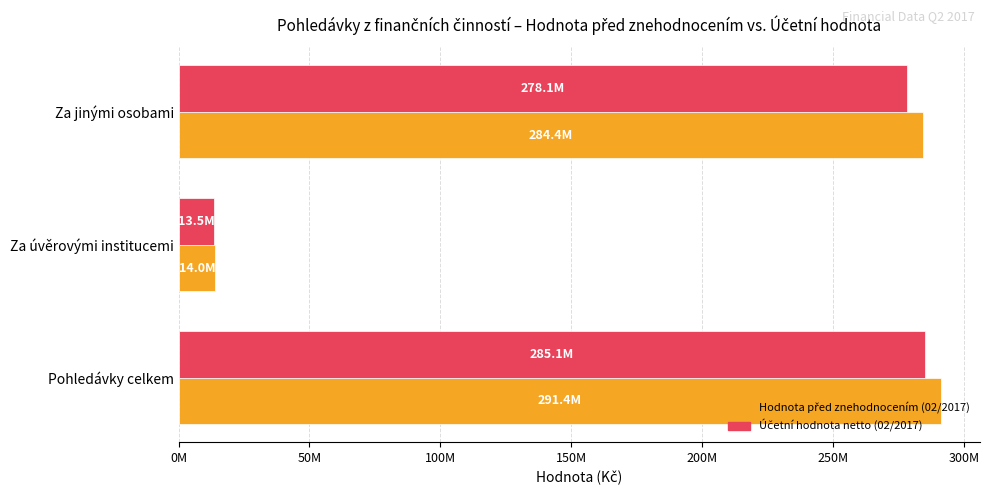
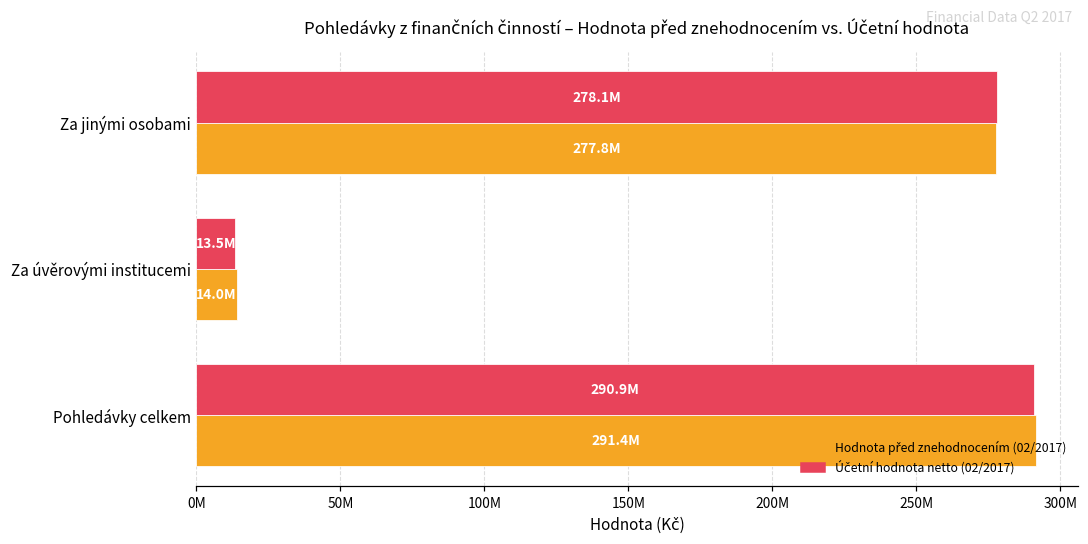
Hodnota před znehodnocením (02/2017), Za jinými osobami: 284.4M -> 277.8M
Účetní hodnota netto (02/2017), Pohledávky celkem: 285.1M -> 290.9M
